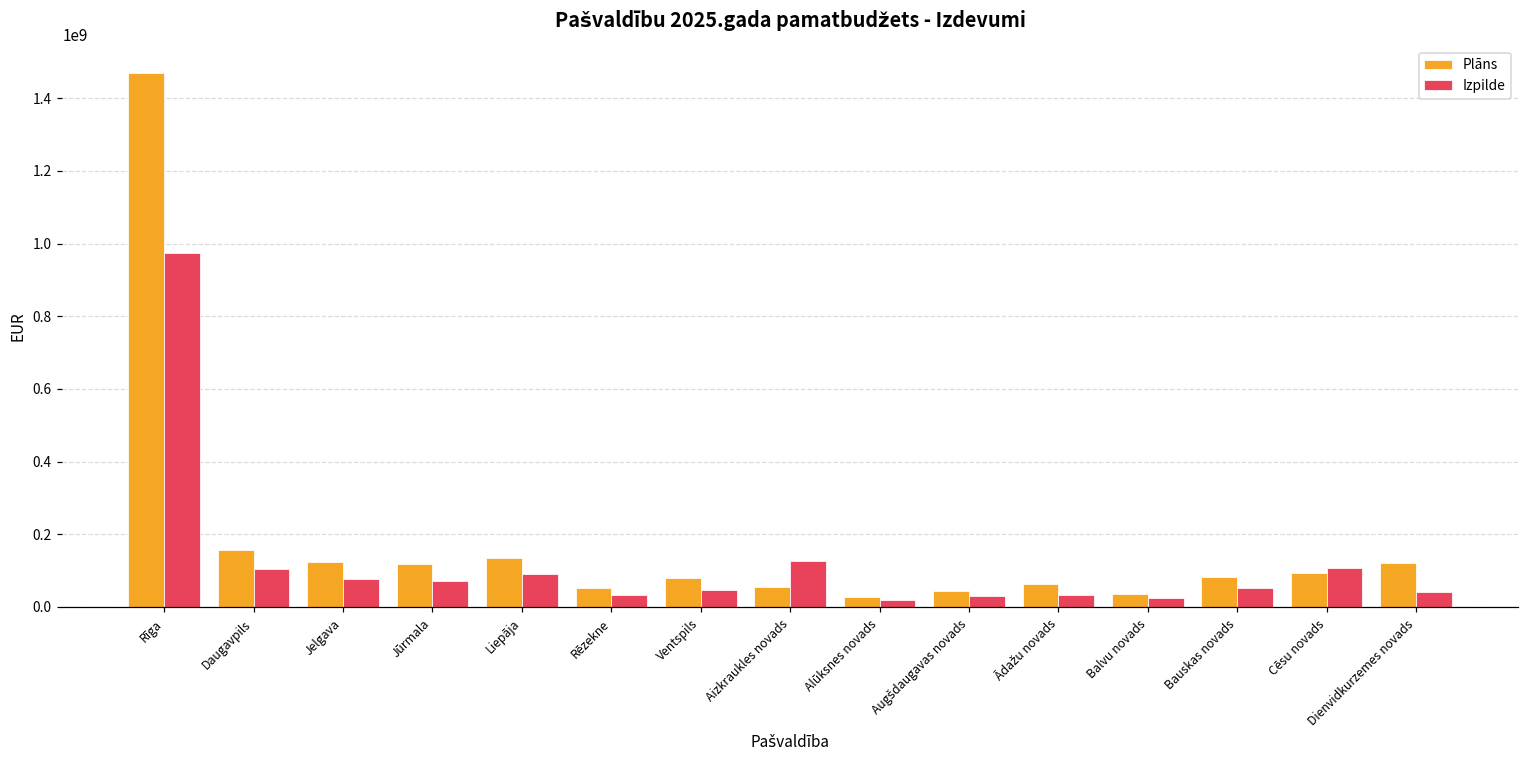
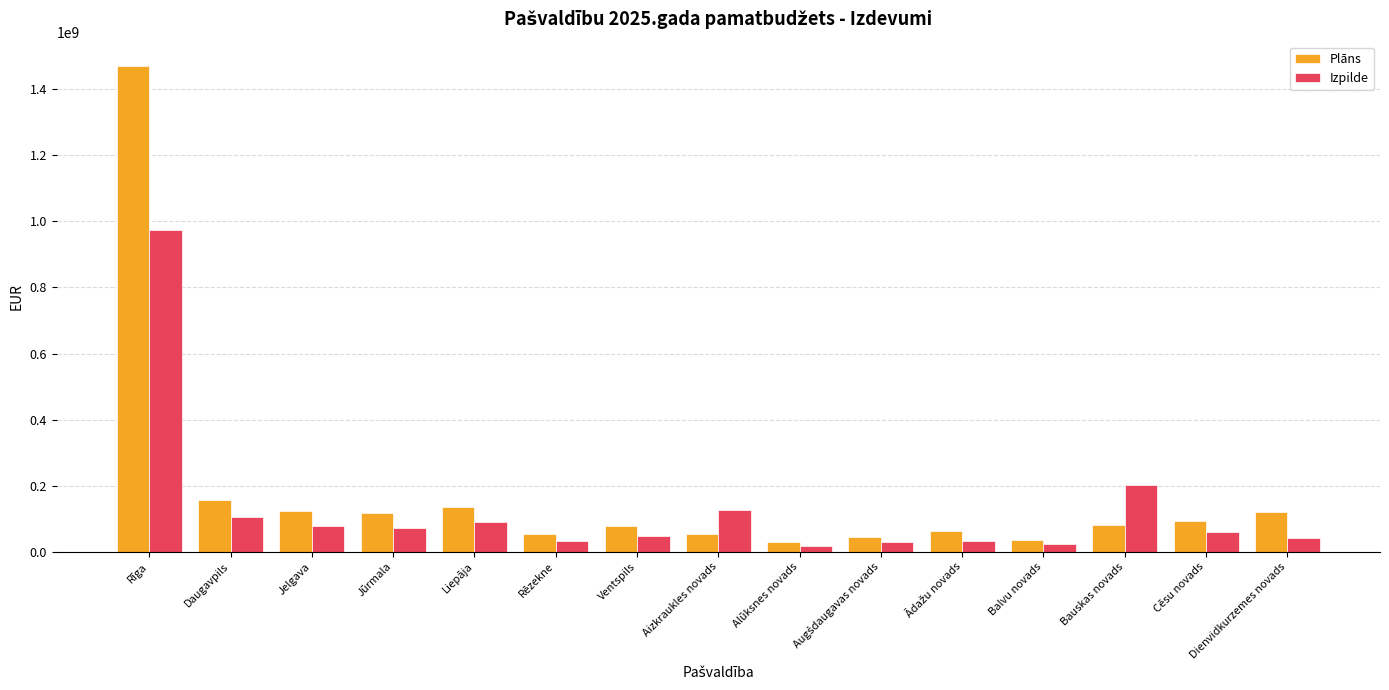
Izpilde, Bauskas novads: 50000000 -> 200000000
Izpilde, Cēsu novads: 110000000 -> 60000000
